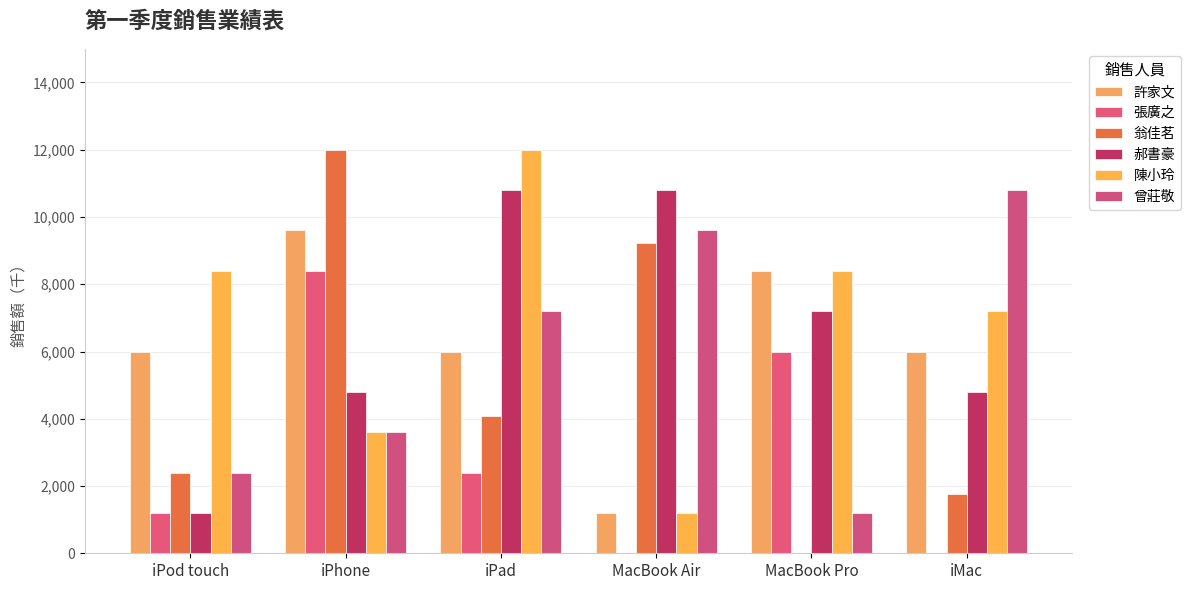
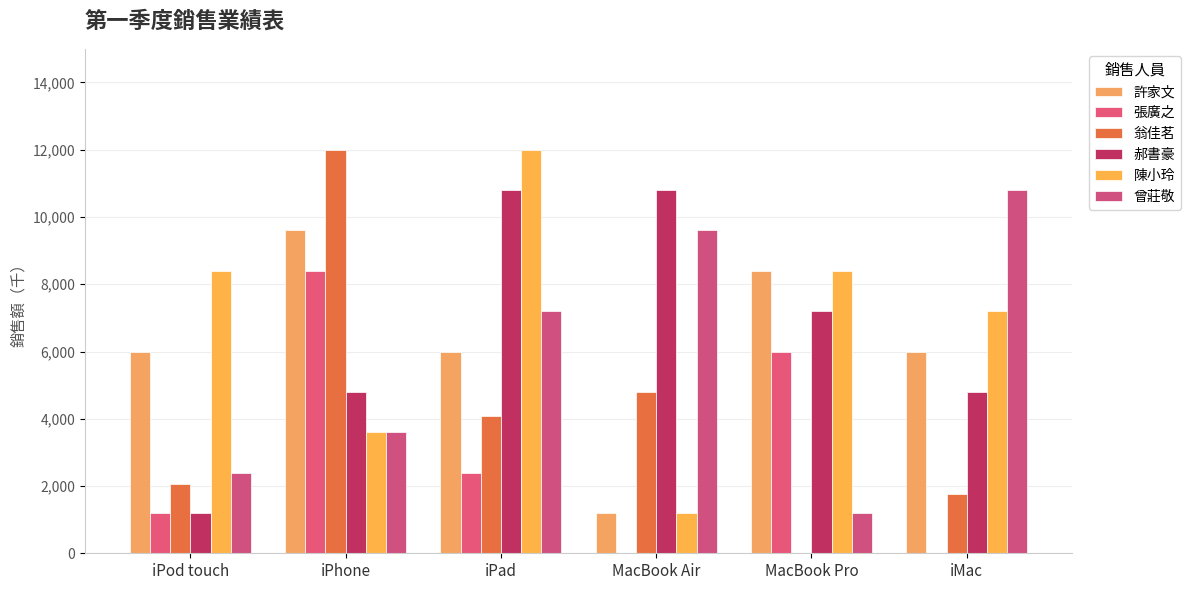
翁佳茗, iPod touch: 2,400 -> 2,100
翁佳茗, MacBook Air: 9,200 -> 4,800
